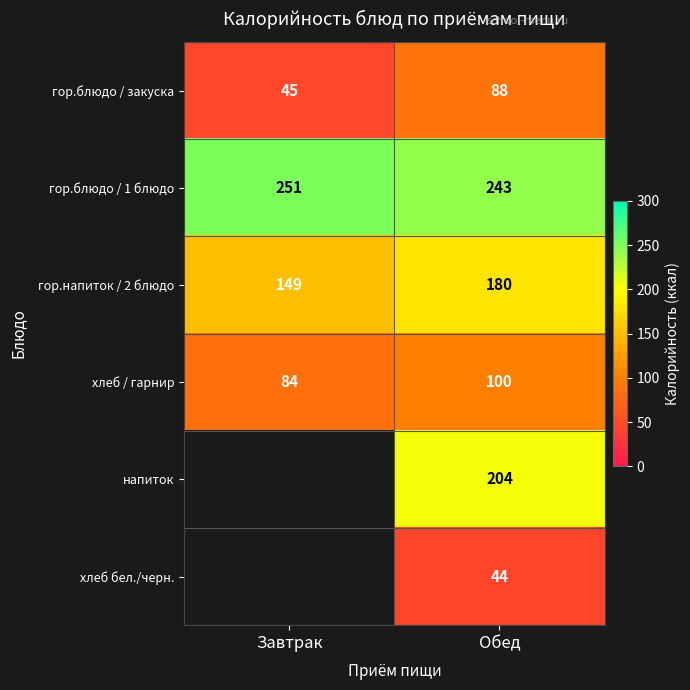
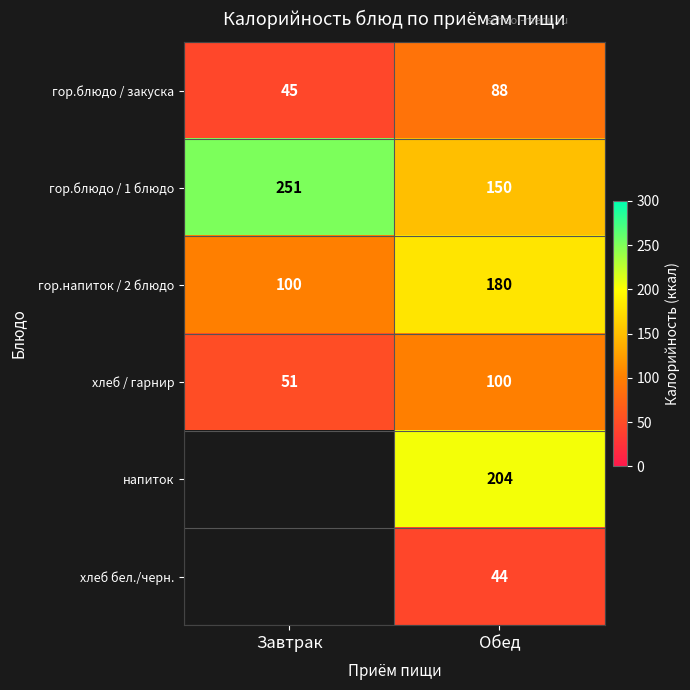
гор.блюдо / 1 блюдо, Обед: 243 -> 150
гор.напиток / 2 блюдо, Завтрак: 149 -> 100
хлеб / гарнир, Завтрак: 84 -> 51
